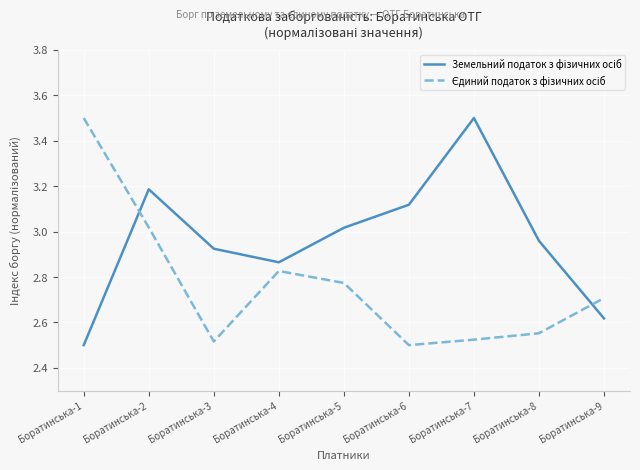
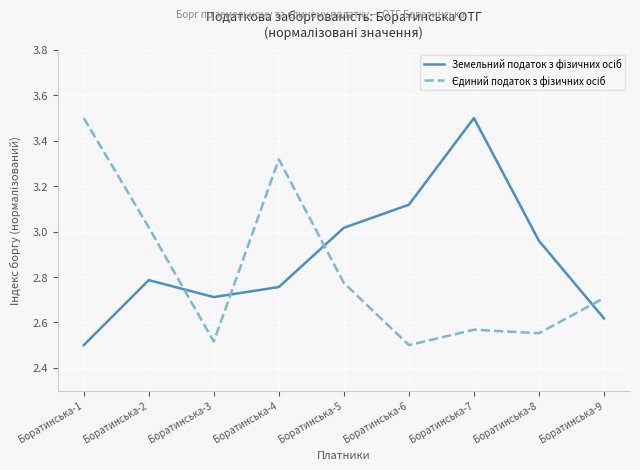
Земельний податок з фізичних осіб, Боратинська-2: 3.19 -> 2.79
Земельний податок з фізичних осіб, Боратинська-3: 2.92 -> 2.71
Земельний податок з фізичних осіб, Боратинська-4: 2.86 -> 2.76
Єдиний податок з фізичних осіб, Боратинська-4: 2.83 -> 3.32
Єдиний податок з фізичних осіб, Боратинська-7: 2.52 -> 2.57
